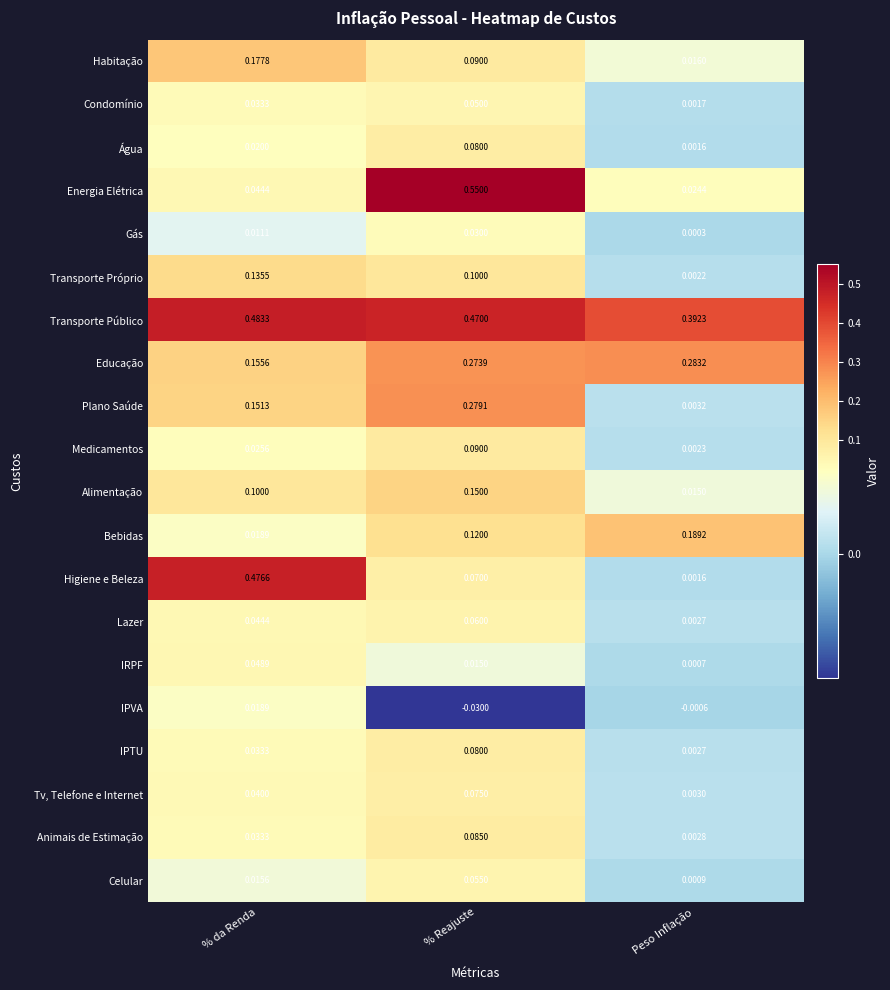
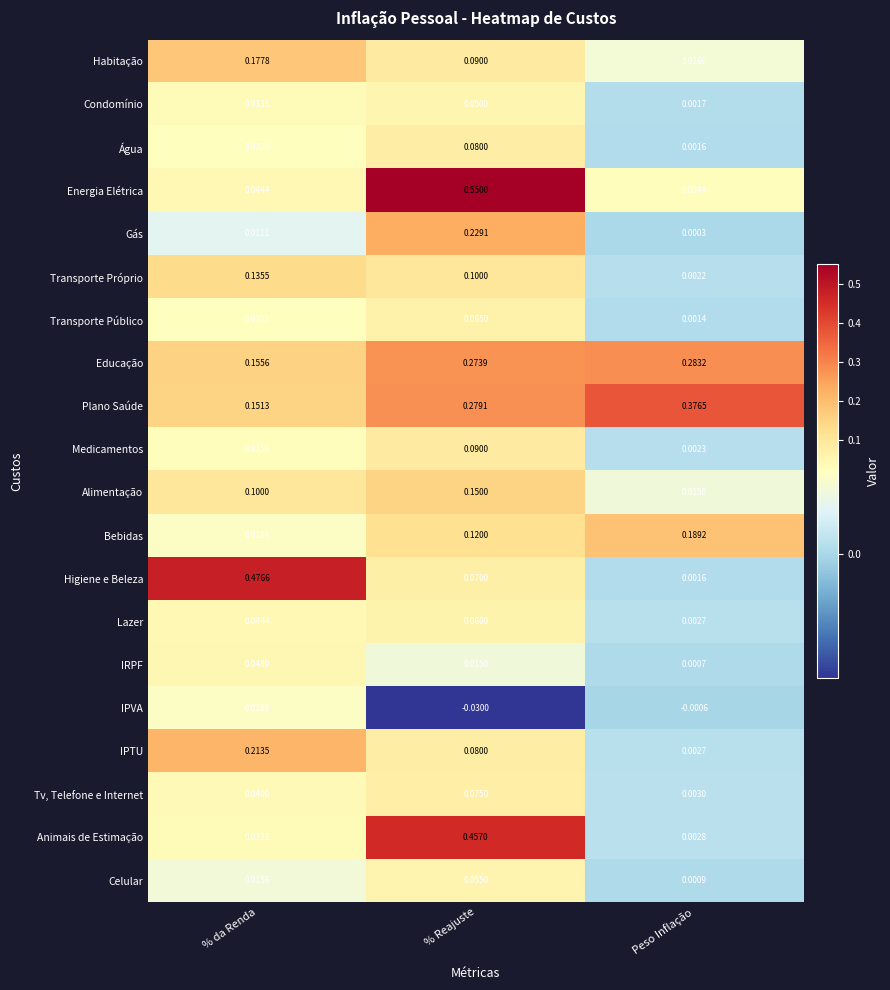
Gás, % Reajuste: 0.0300 -> 0.2291
Transporte Público, % da Renda: 0.4833 -> 0.0222
Transporte Público, % Reajuste: 0.4700 -> 0.0650
Transporte Público, Peso Inflação: 0.3923 -> 0.0014
Plano Saúde, Peso Inflação: 0.0032 -> 0.3765
IPTU, % da Renda: 0.0333 -> 0.2135
Animais de Estimação, % Reajuste: 0.0850 -> 0.4570
